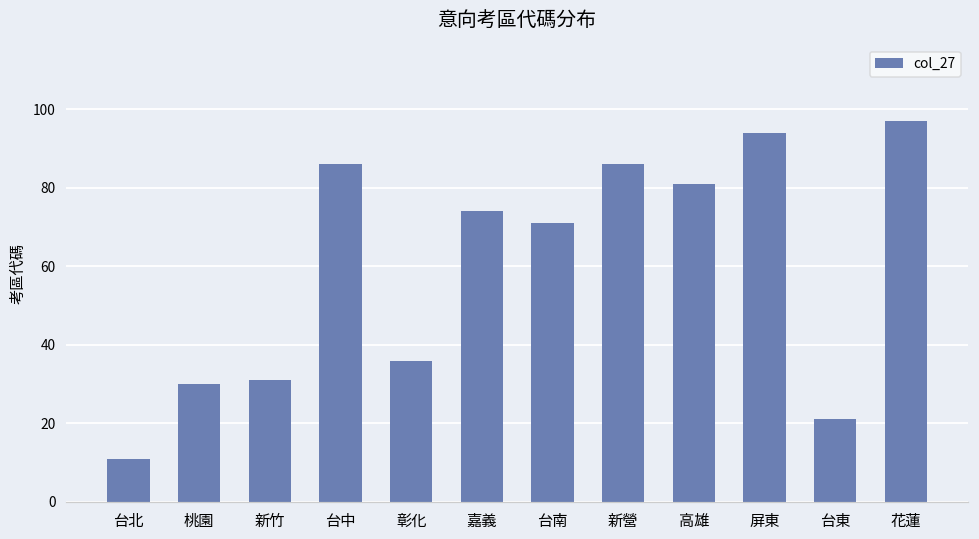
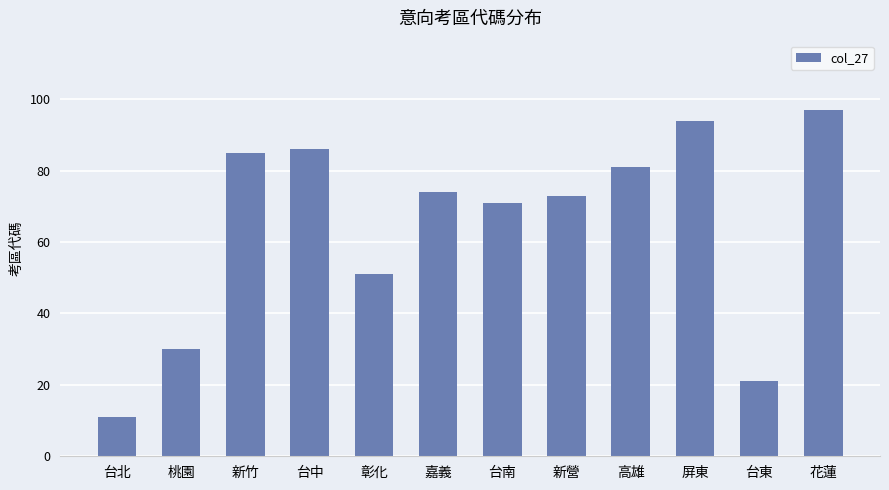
新竹: 31 -> 85
彰化: 36 -> 51
新營: 86 -> 73
